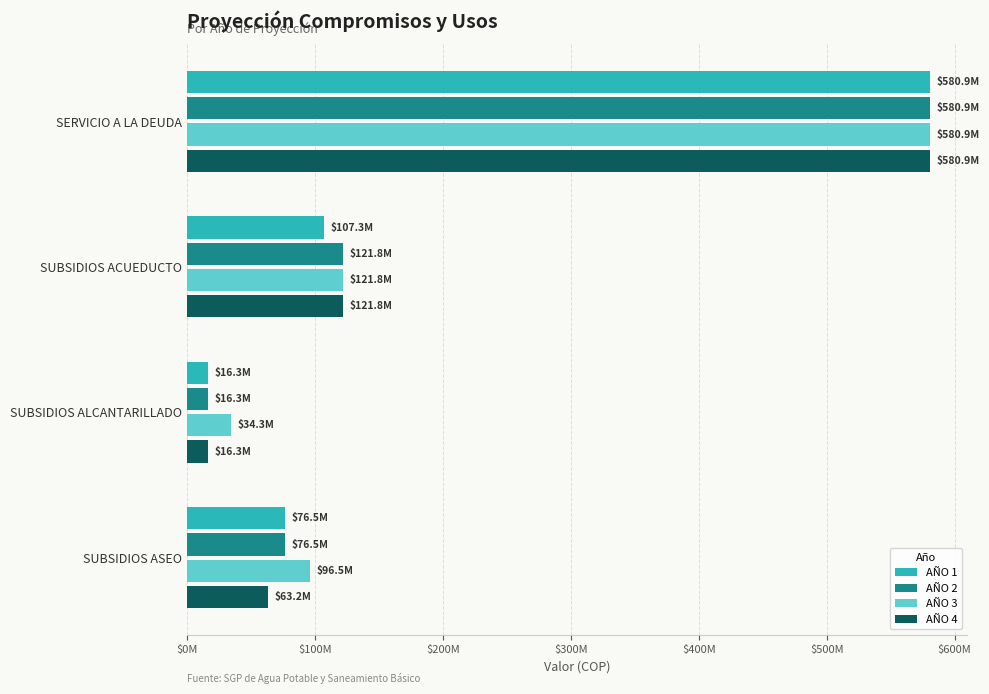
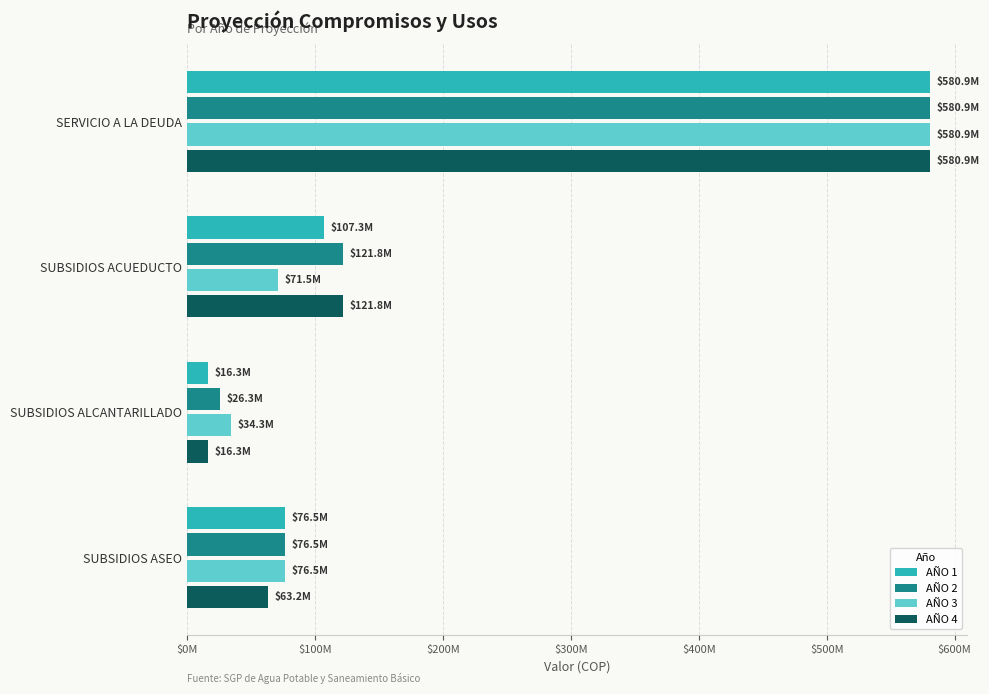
AÑO 3, SUBSIDIOS ACUEDUCTO: $121.8M -> $71.5M
AÑO 2, SUBSIDIOS ALCANTARILLADO: $16.3M -> $26.3M
AÑO 3, SUBSIDIOS ASEO: $96.5M -> $76.5M
